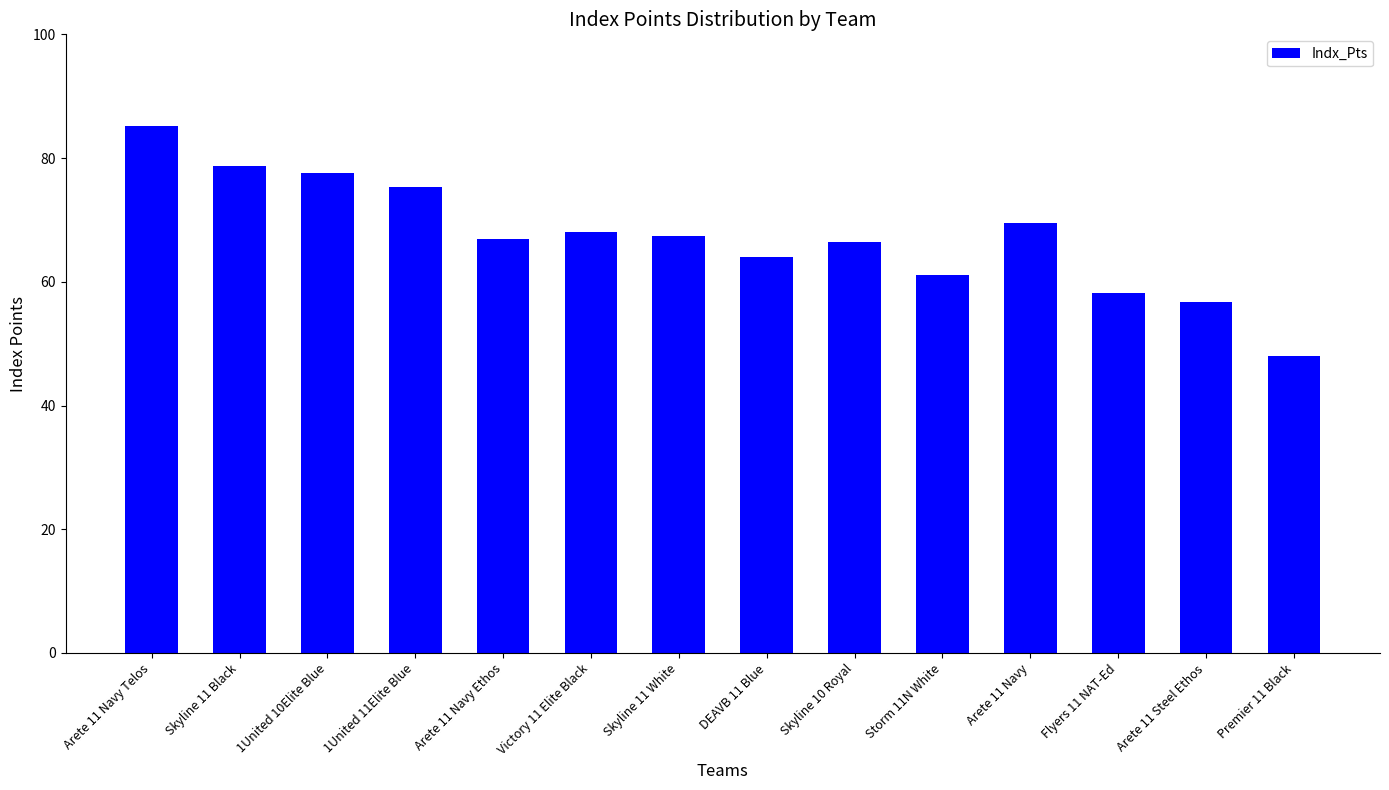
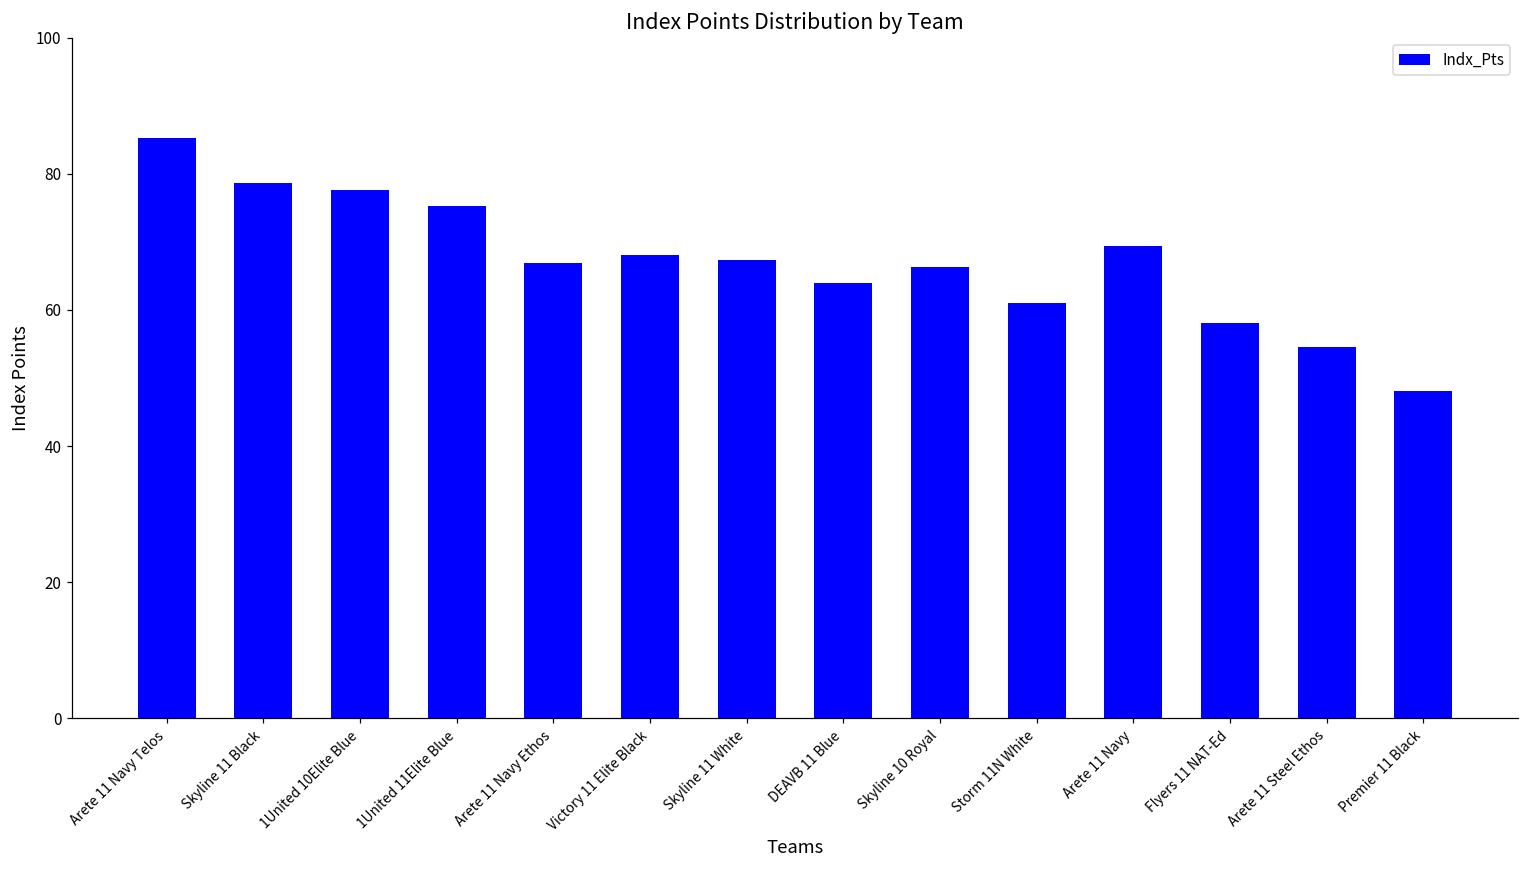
Arete 11 Steel Ethos: 57 -> 55
